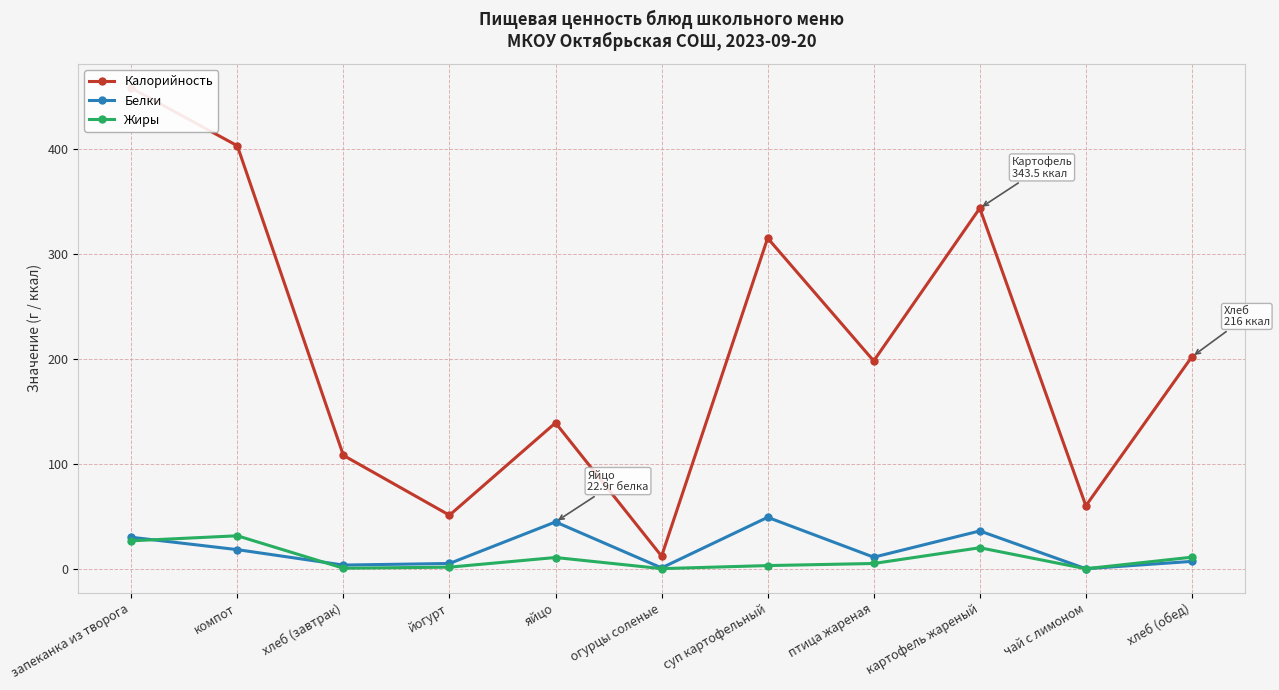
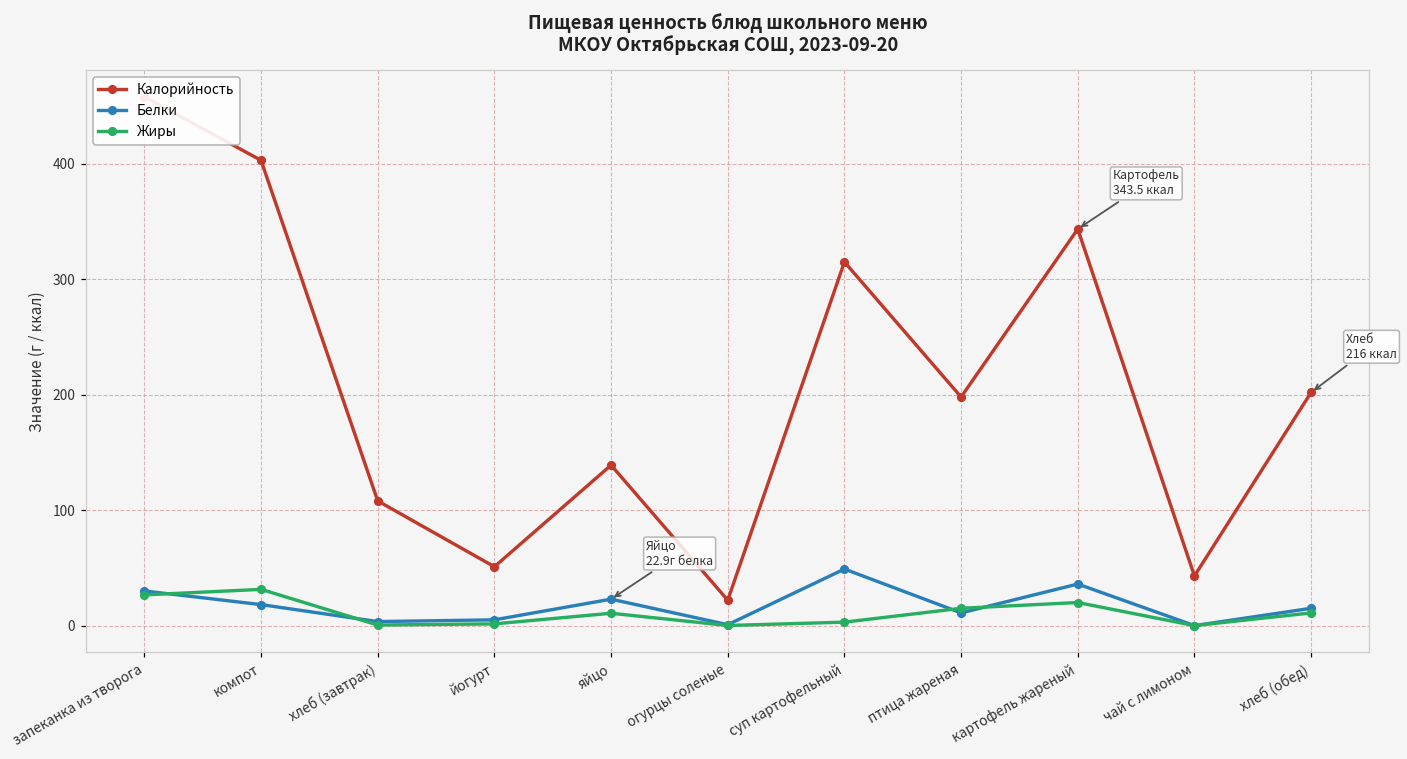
Белки, яйцо: 45 -> 23
Калорийность, огурцы соленые: 12 -> 22
Жиры, птица жареная: 5 -> 15
Калорийность, чай с лимоном: 60 -> 43
Белки, хлеб (обед): 7 -> 15
